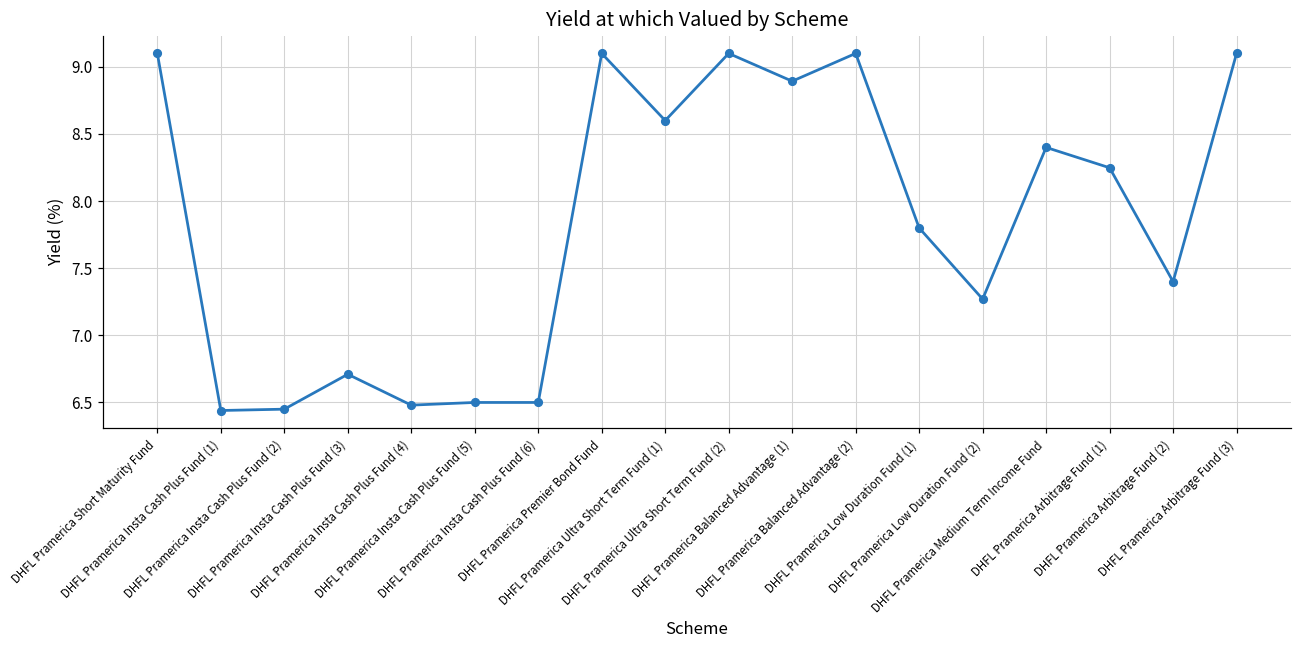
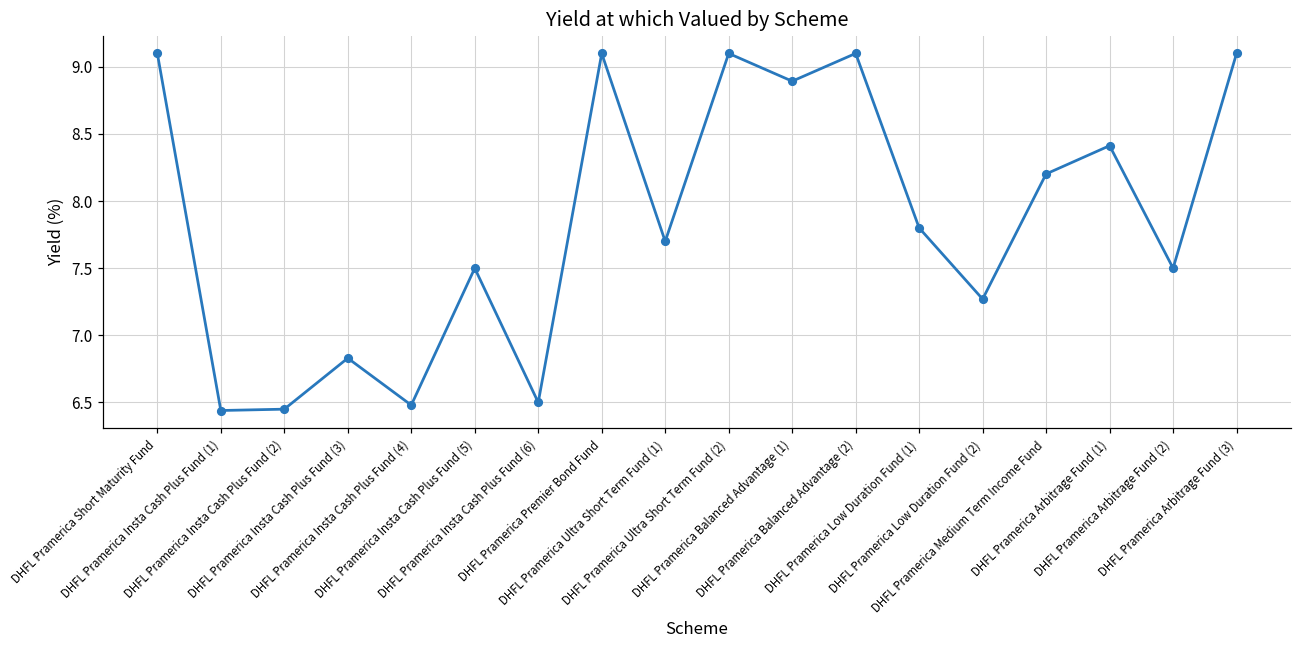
DHFL Pramerica Insta Cash Plus Fund (3): 6.71 -> 6.83
DHFL Pramerica Insta Cash Plus Fund (5): 6.5 -> 7.5
DHFL Pramerica Ultra Short Term Fund (1): 8.6 -> 7.7
DHFL Pramerica Medium Term Income Fund: 8.40 -> 8.20
DHFL Pramerica Arbitrage Fund (1): 8.25 -> 8.41
DHFL Pramerica Arbitrage Fund (2): 7.4 -> 7.5
